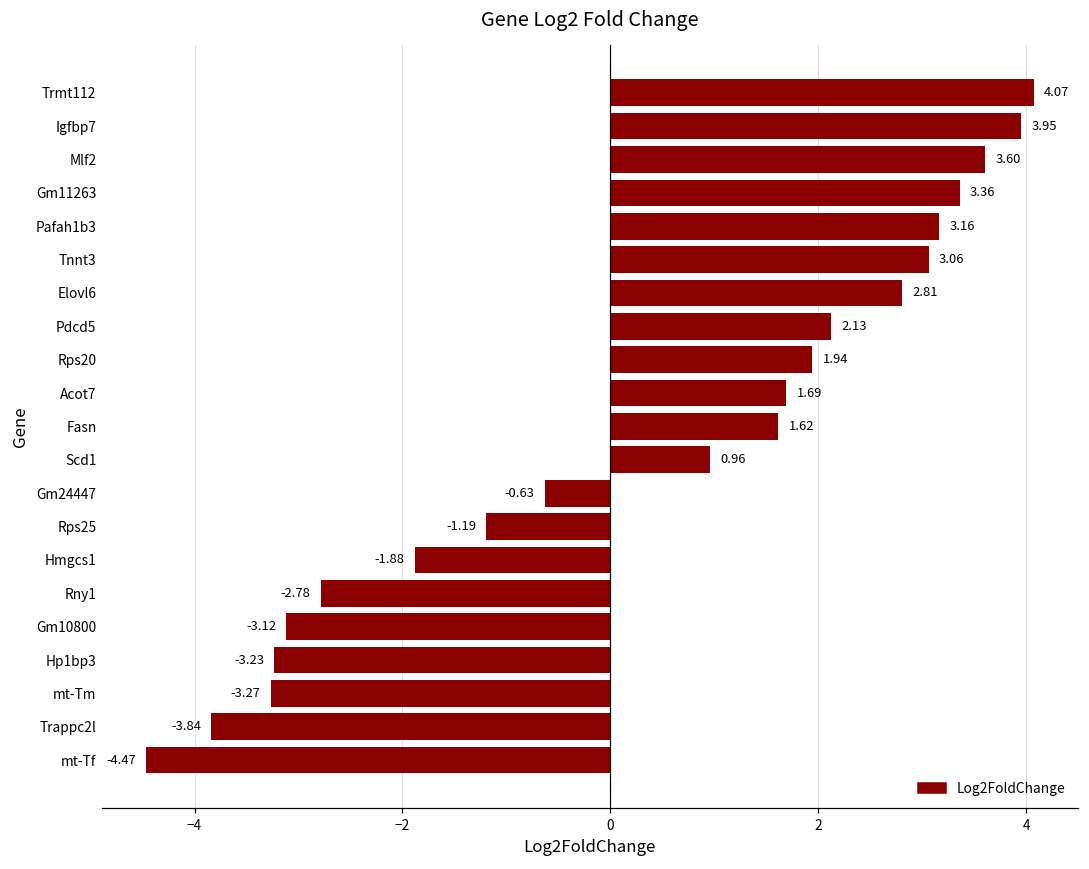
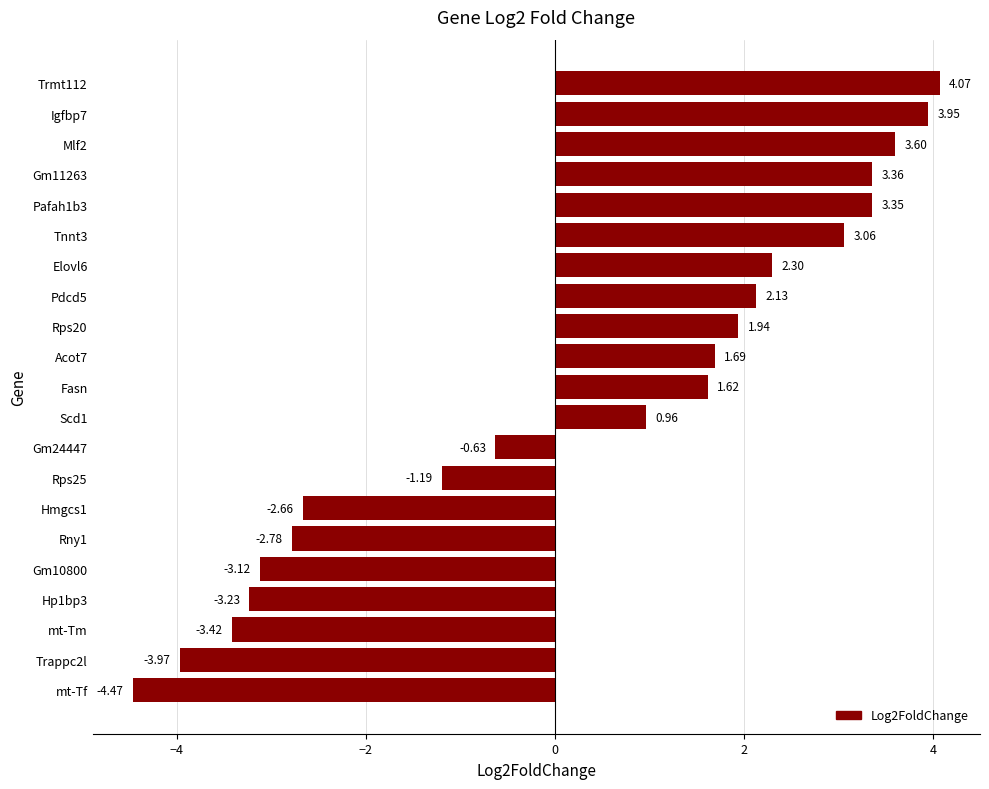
Pafah1b3: 3.16 -> 3.35
Elovl6: 2.81 -> 2.30
Hmgcs1: -1.88 -> -2.66
mt-Tm: -3.27 -> -3.42
Trappc2l: -3.84 -> -3.97
